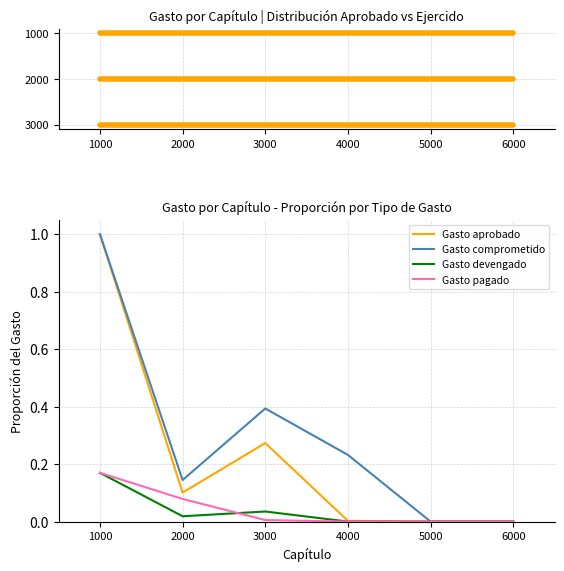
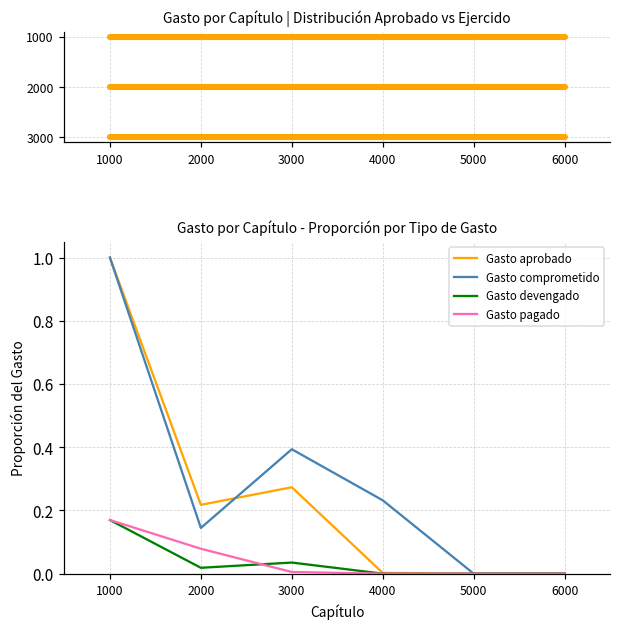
Gasto por Capítulo - Proporción por Tipo de Gasto, Gasto aprobado, 2000: 0.10 -> 0.22
